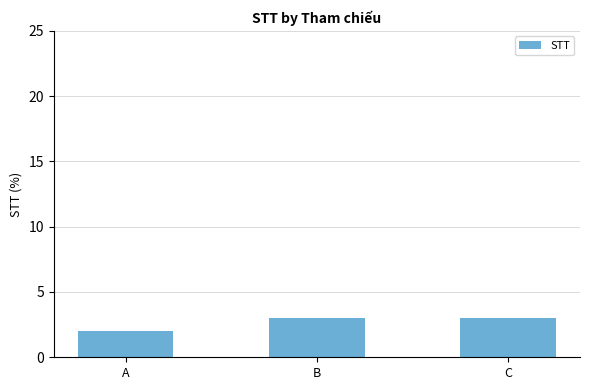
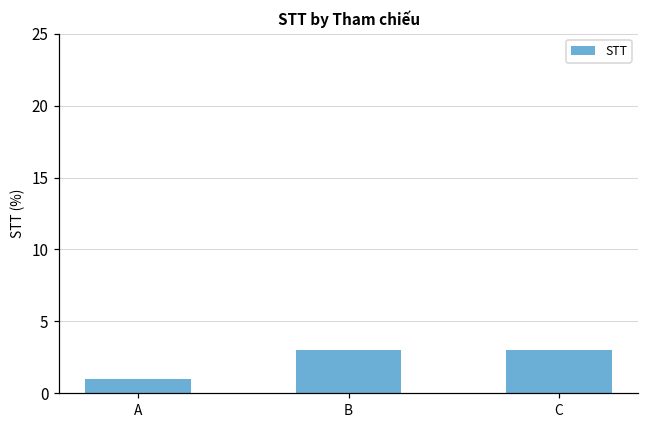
A: 2 -> 1
